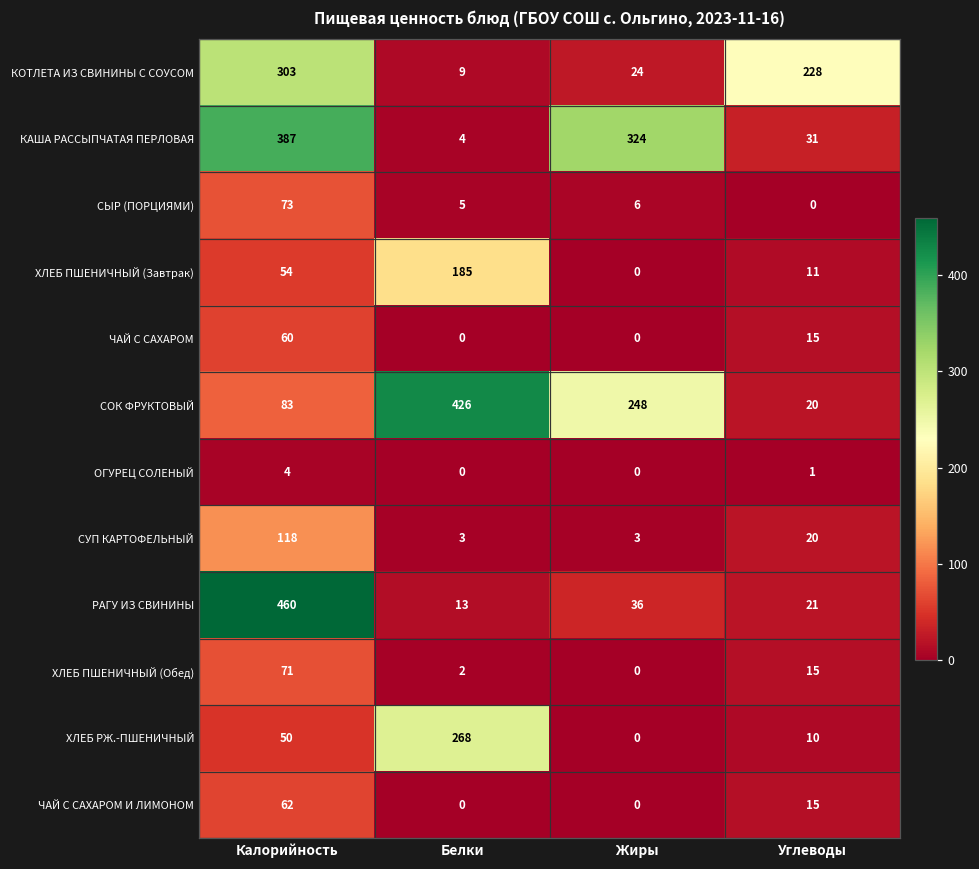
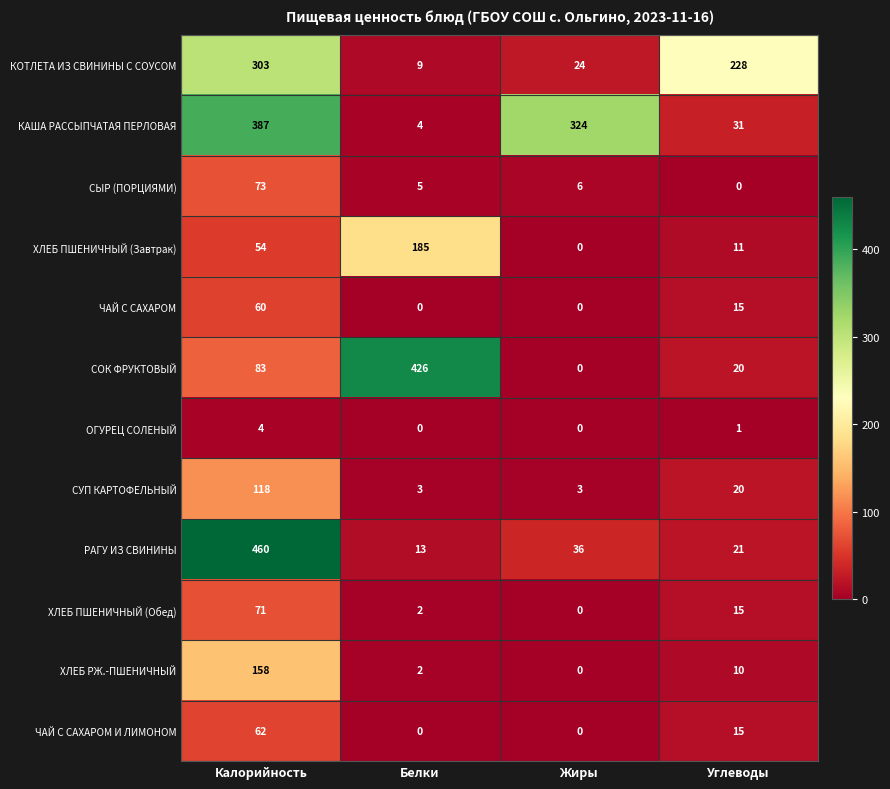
СОК ФРУКТОВЫЙ, Жиры: 248 -> 0
ХЛЕБ РЖ.-ПШЕНИЧНЫЙ, Калорийность: 50 -> 158
ХЛЕБ РЖ.-ПШЕНИЧНЫЙ, Белки: 268 -> 2
